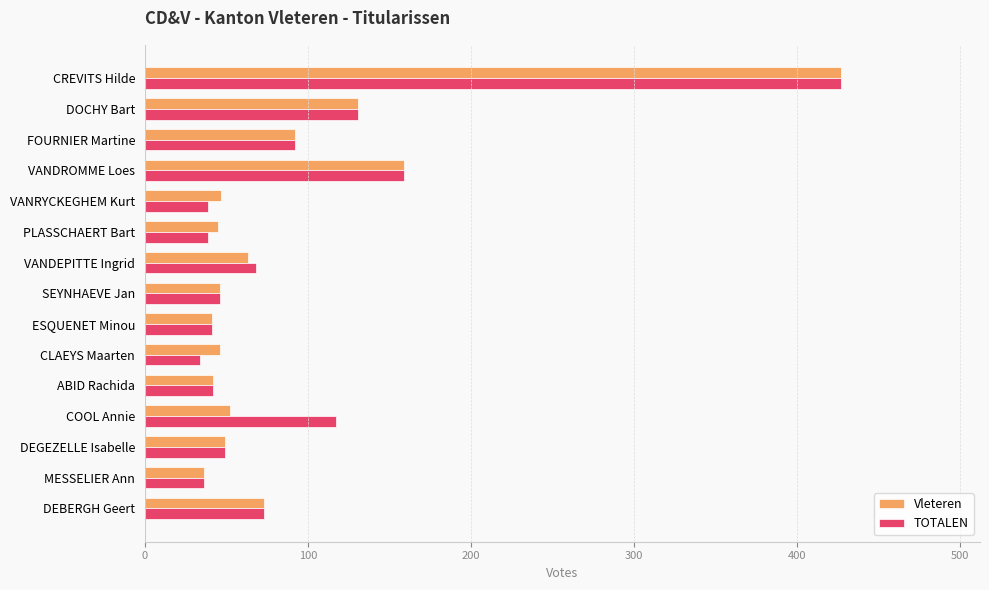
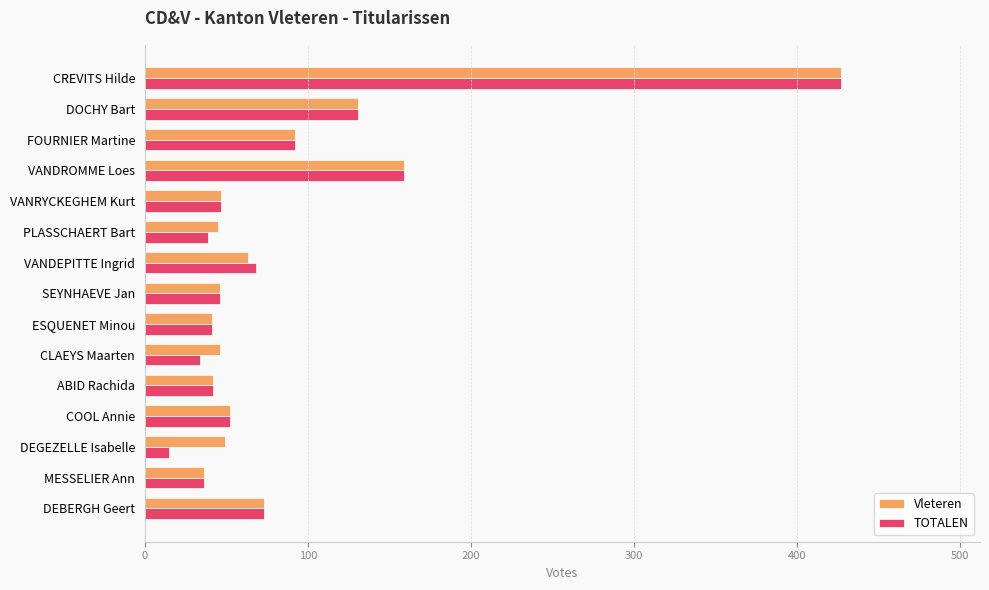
TOTALEN, VANRYCKEGHEM Kurt: 39 -> 47
TOTALEN, COOL Annie: 117 -> 52
TOTALEN, DEGEZELLE Isabelle: 49 -> 15
